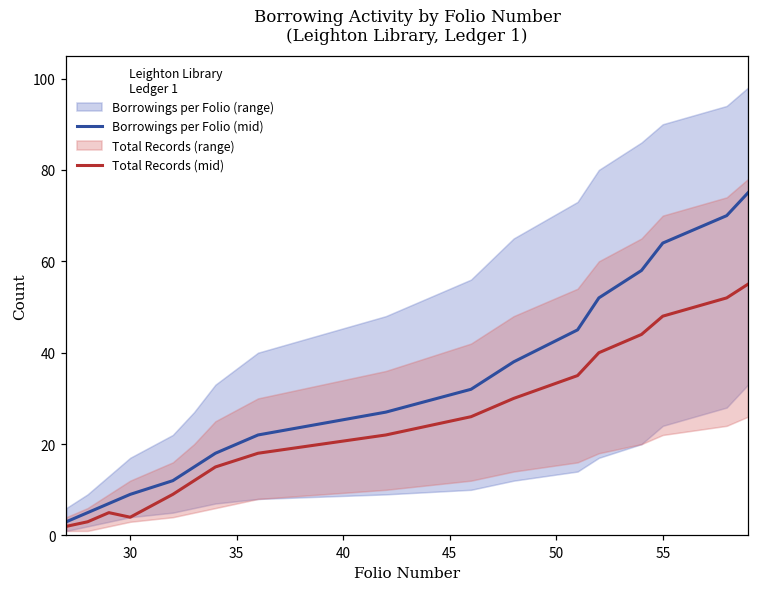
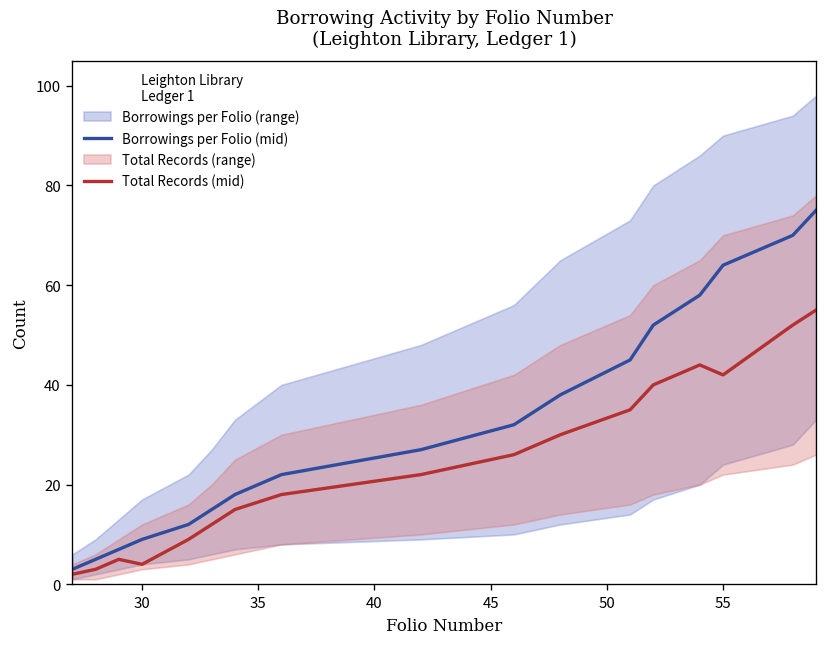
Total Records (mid), 55: 48 -> 42
